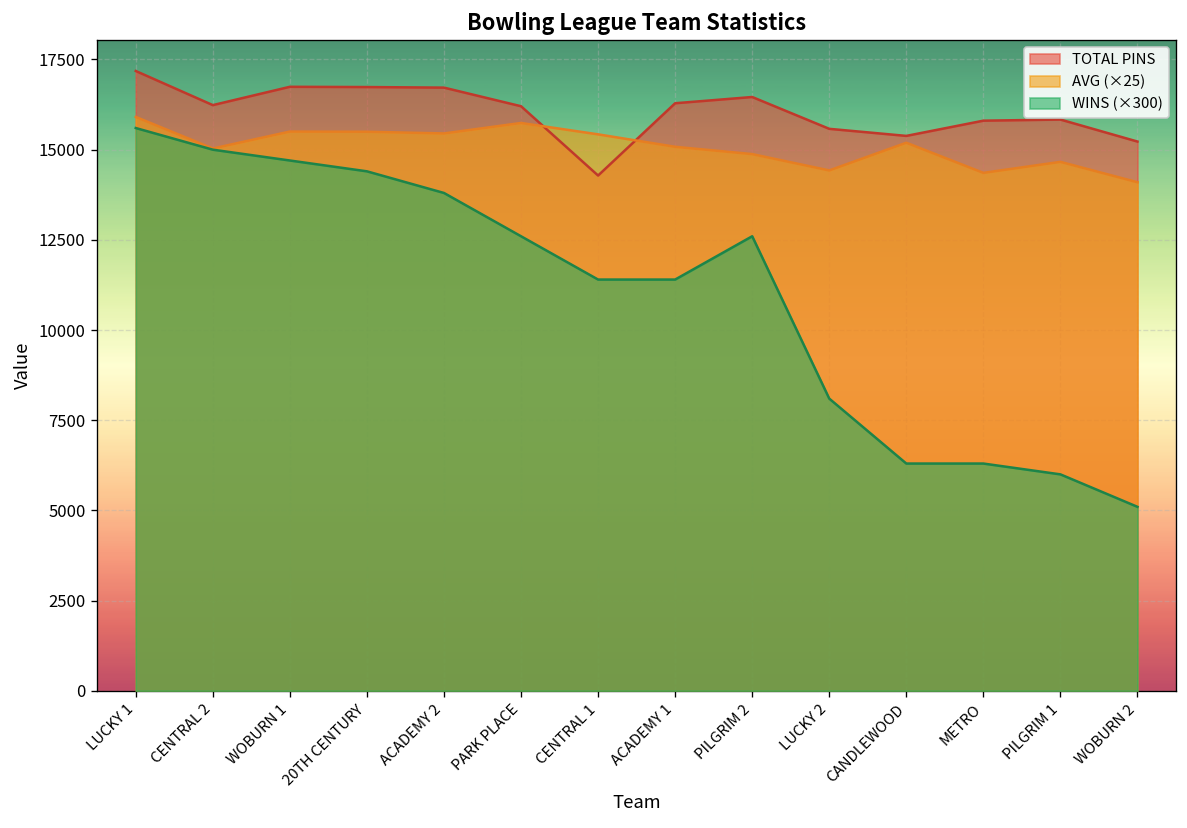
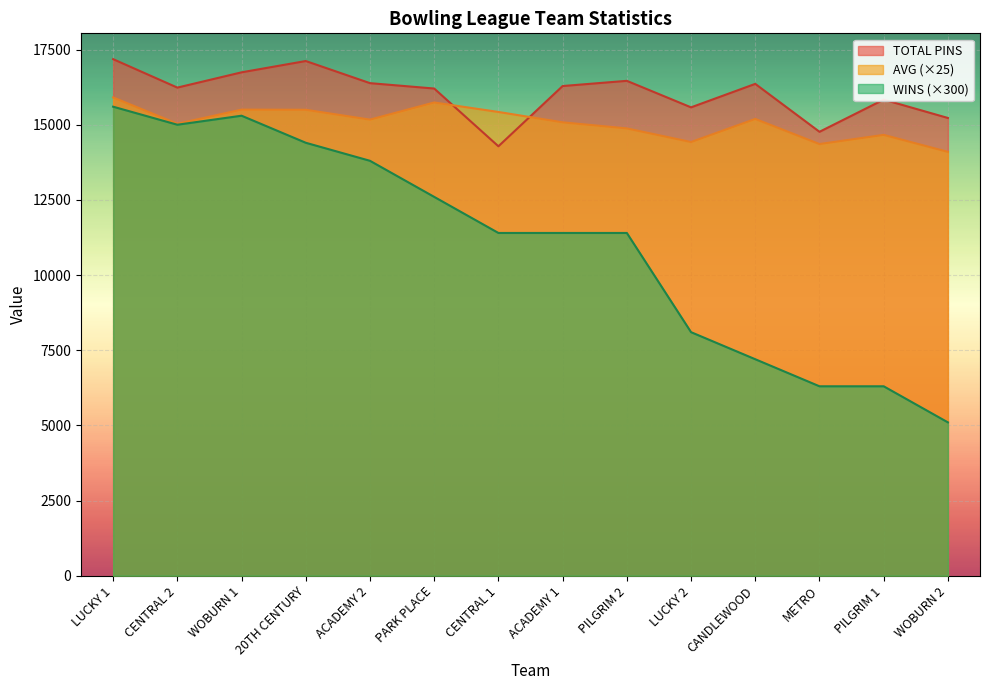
WINS (×300), WOBURN 1: 14700 -> 15300
TOTAL PINS, 20TH CENTURY: 16700 -> 17100
TOTAL PINS, ACADEMY 2: 16700 -> 16400
AVG (×25), ACADEMY 2: 15500 -> 15200
WINS (×300), PILGRIM 2: 12600 -> 11400
TOTAL PINS, CANDLEWOOD: 15400 -> 16400
WINS (×300), CANDLEWOOD: 6300 -> 7200
TOTAL PINS, METRO: 15800 -> 14800
WINS (×300), PILGRIM 1: 6000 -> 6300
